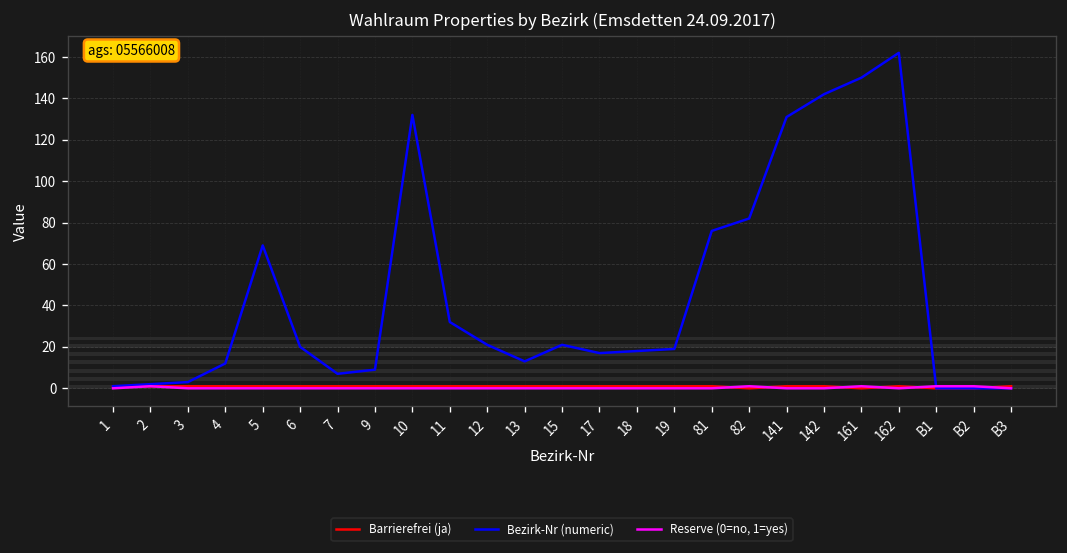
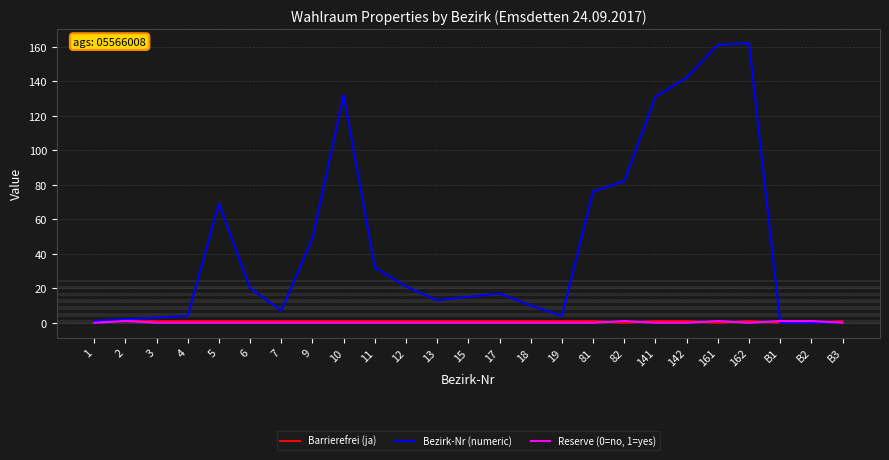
Bezirk-Nr (numeric), 4: 12 -> 4
Bezirk-Nr (numeric), 9: 9 -> 49
Bezirk-Nr (numeric), 15: 21 -> 15
Bezirk-Nr (numeric), 18: 18 -> 10
Bezirk-Nr (numeric), 19: 19 -> 4
Bezirk-Nr (numeric), 161: 150 -> 161
